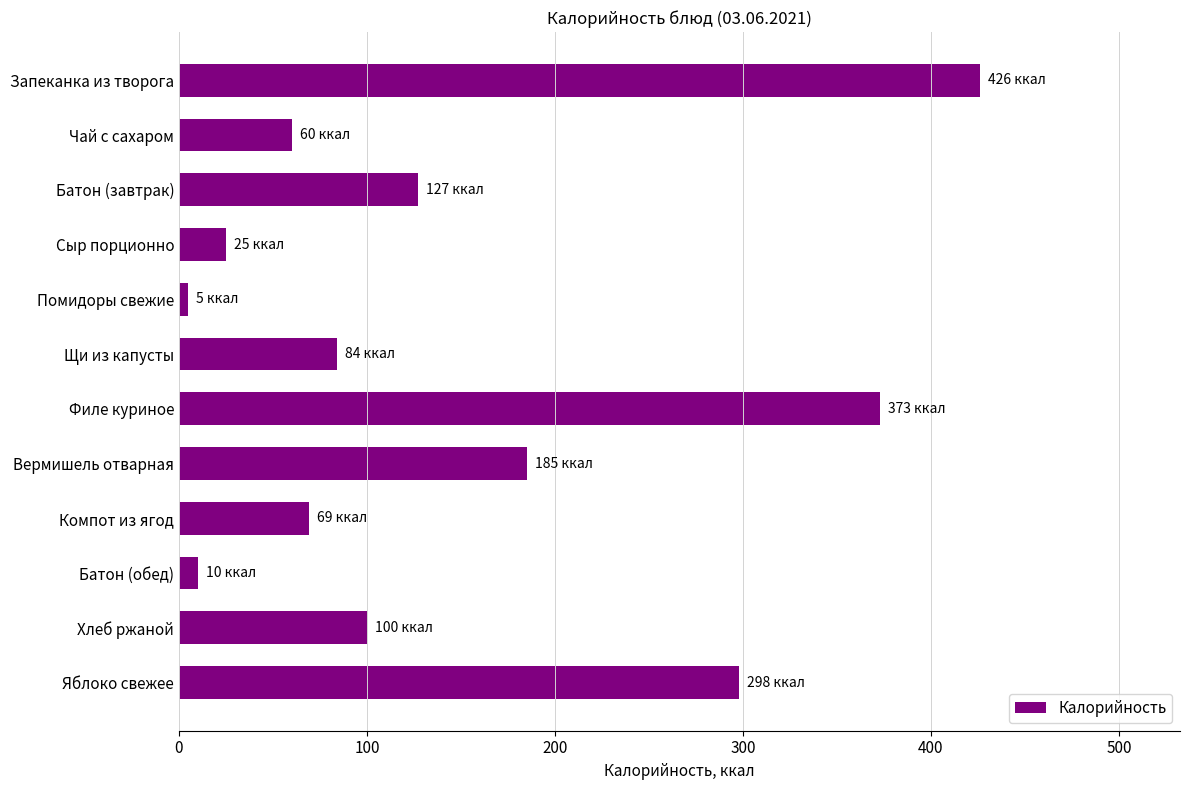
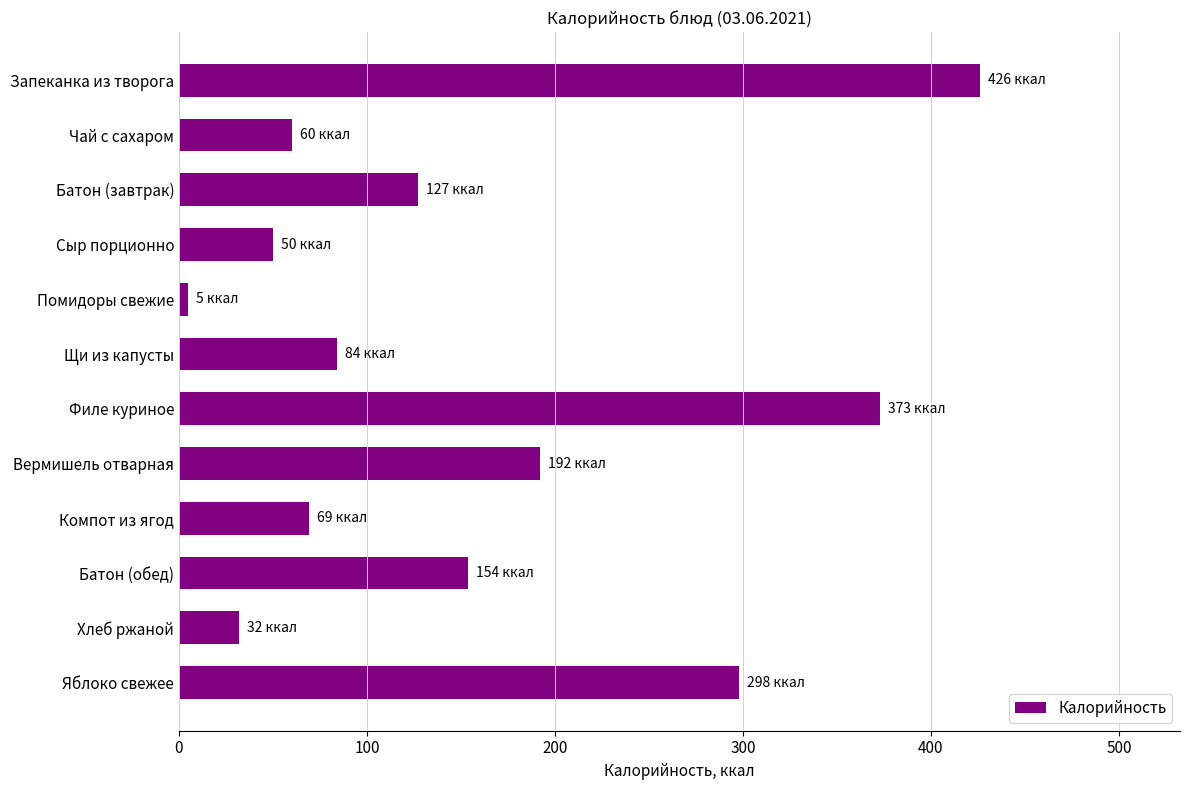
Сыр порционно: 25 -> 50
Вермишель отварная: 185 -> 192
Батон (обед): 10 -> 154
Хлеб ржаной: 100 -> 32
